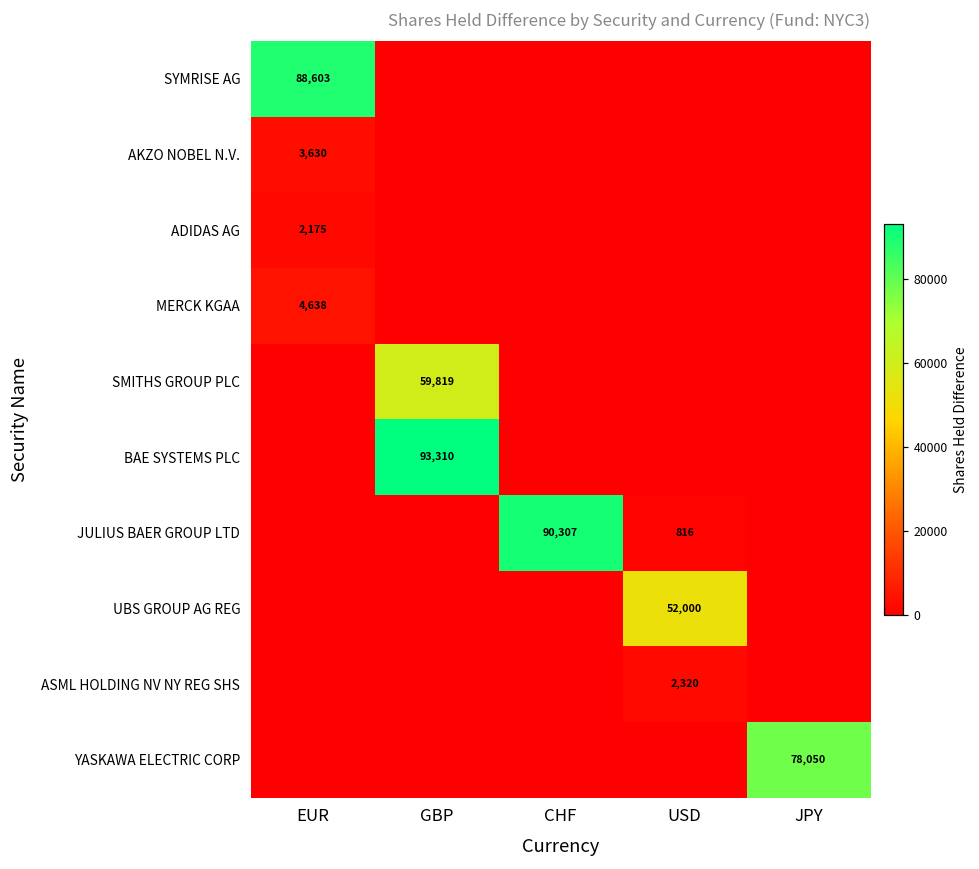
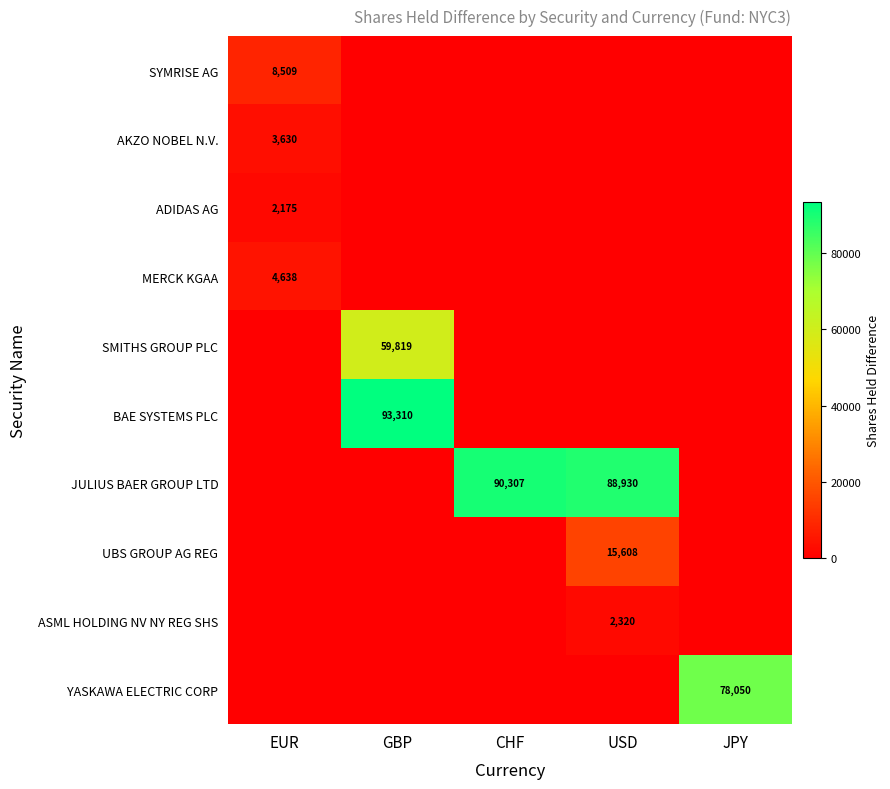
SYMRISE AG, EUR: 88,603 -> 8,509
JULIUS BAER GROUP LTD, USD: 816 -> 88,930
UBS GROUP AG REG, USD: 52,000 -> 15,608
